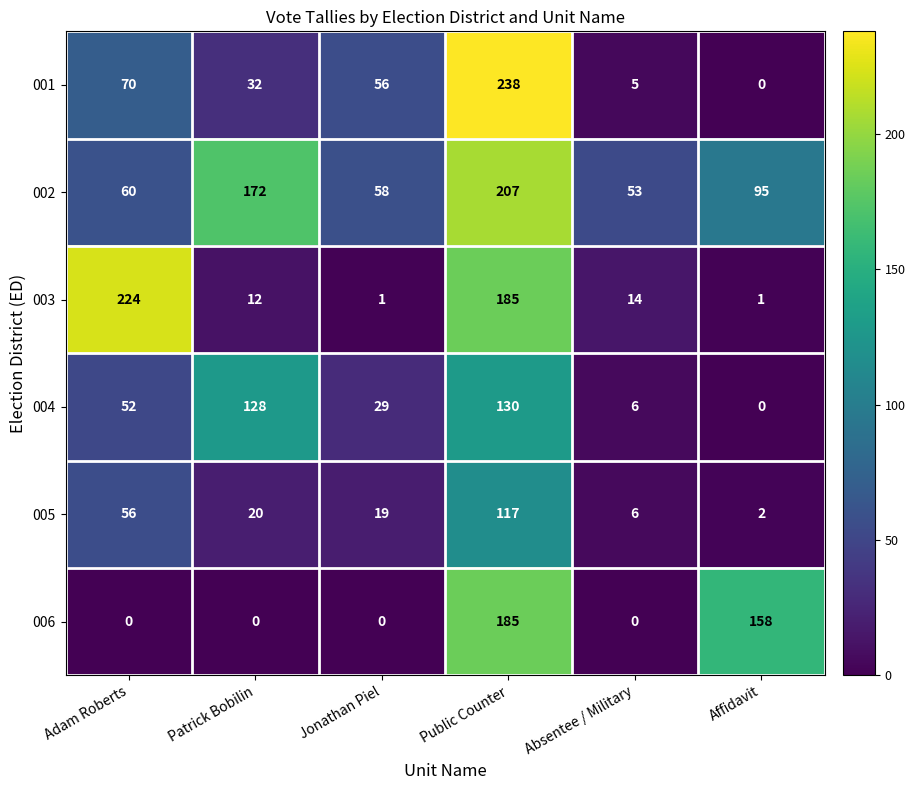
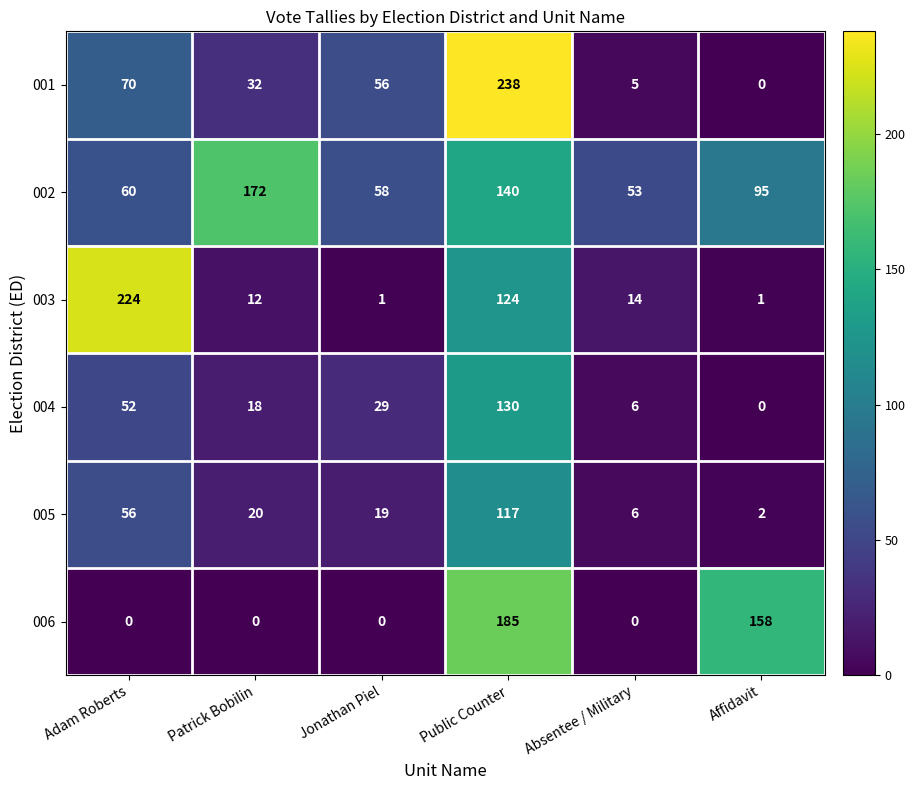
002, Public Counter: 207 -> 140
003, Public Counter: 185 -> 124
004, Patrick Bobilin: 128 -> 18
